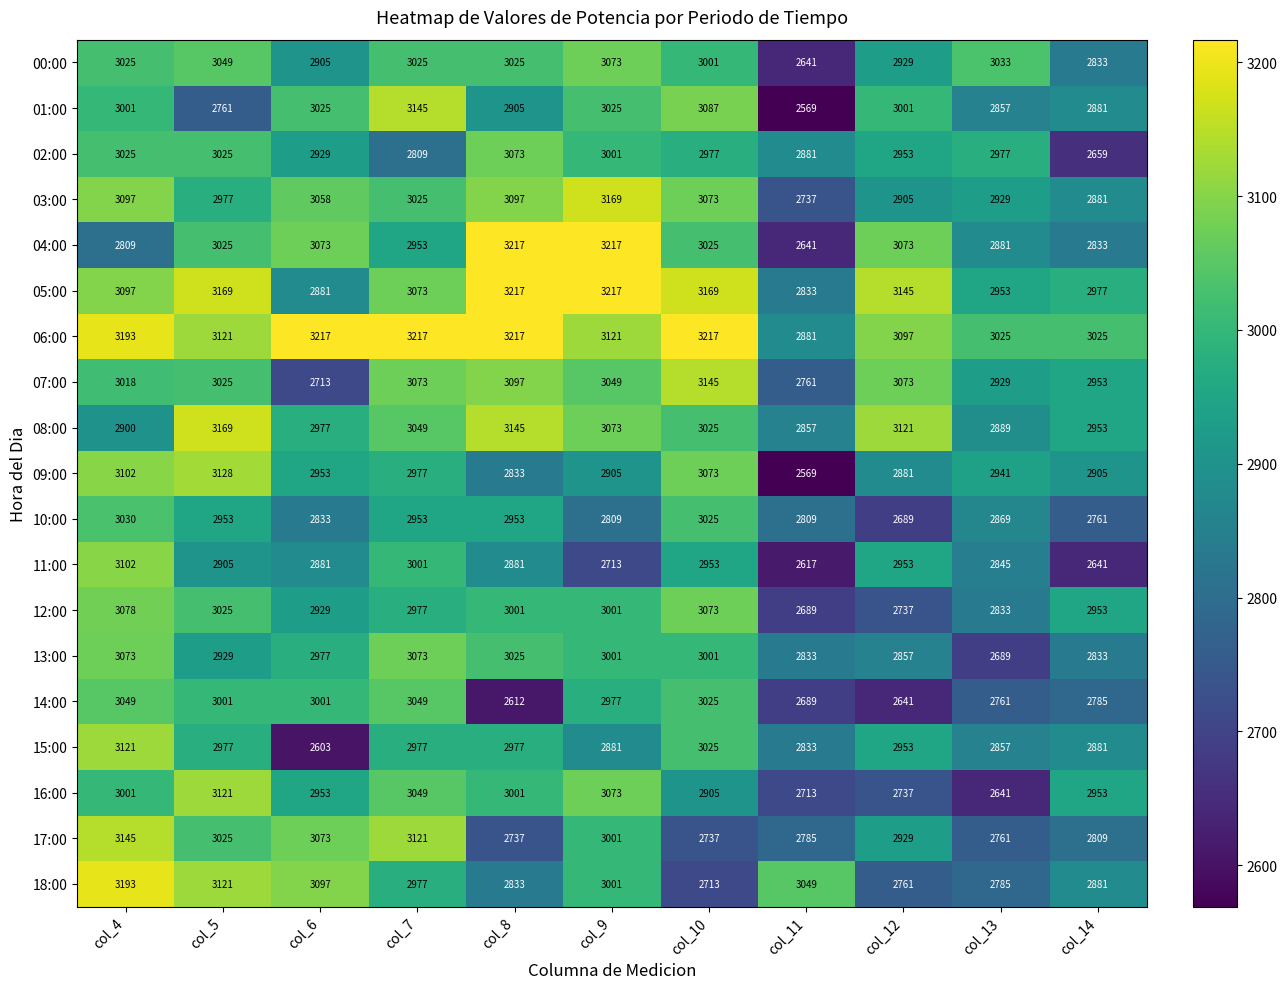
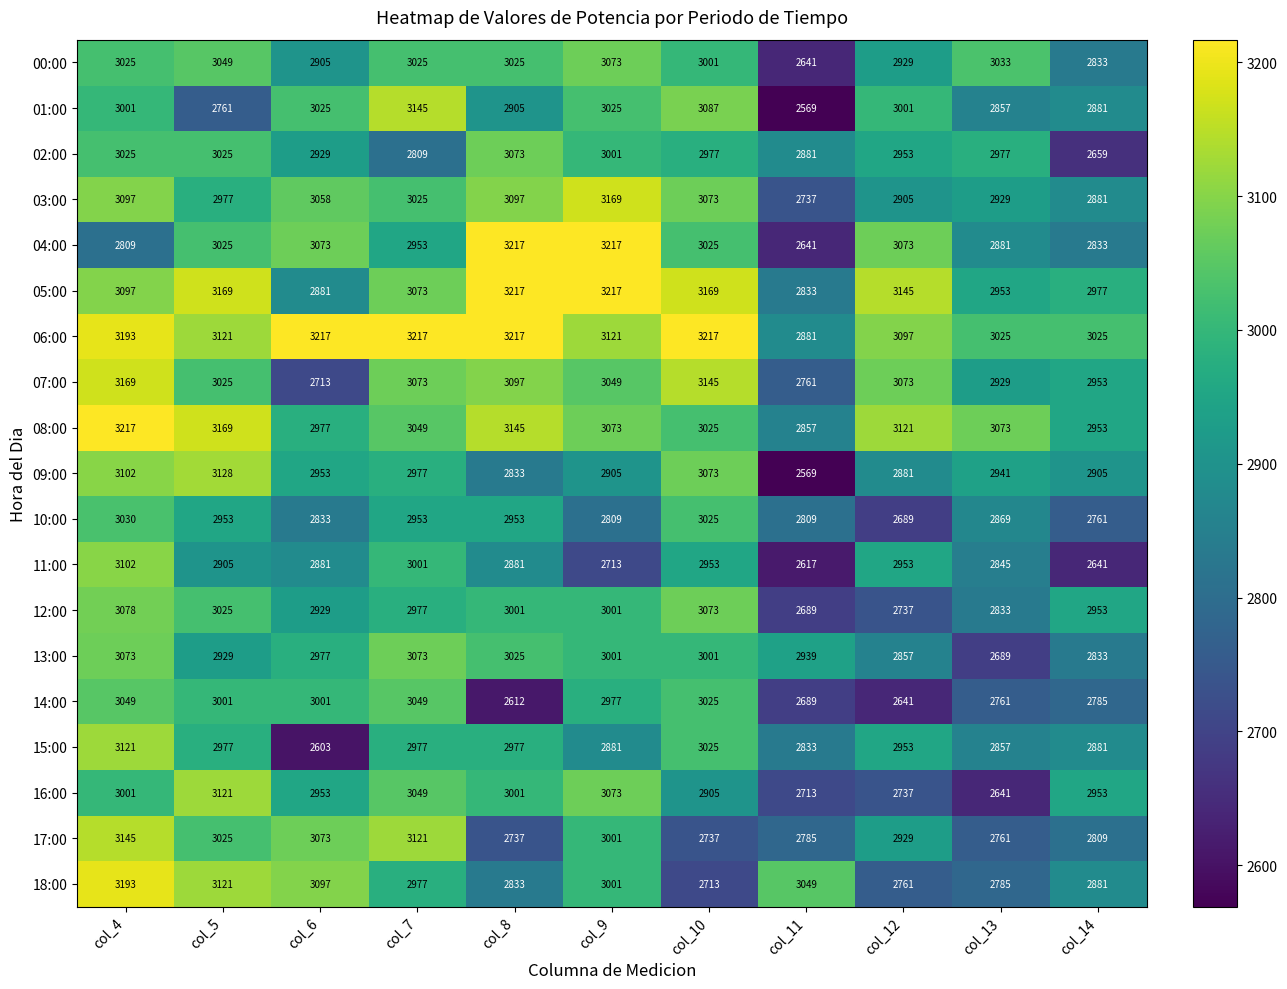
07:00, col_4: 3018 -> 3169
08:00, col_4: 2900 -> 3217
08:00, col_13: 2889 -> 3073
13:00, col_11: 2833 -> 2939
